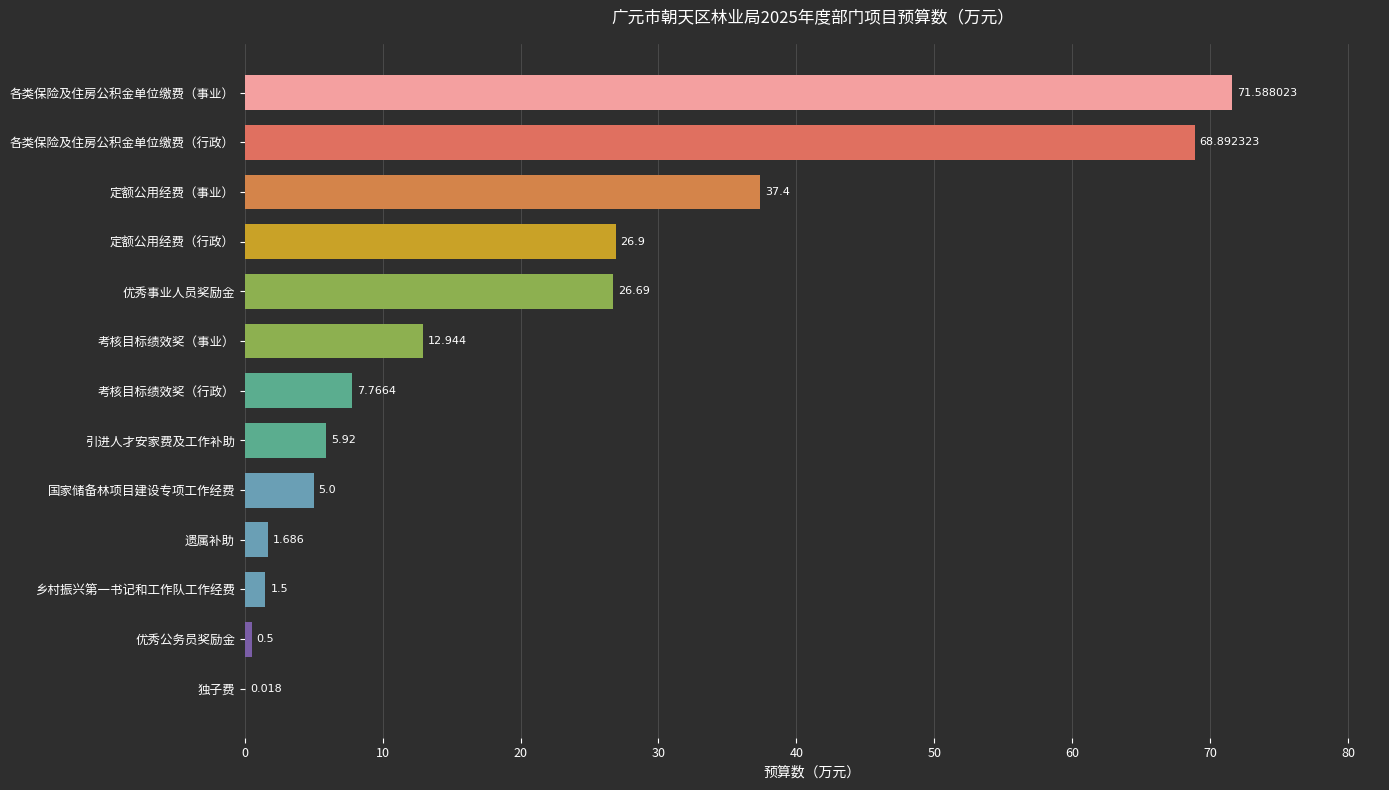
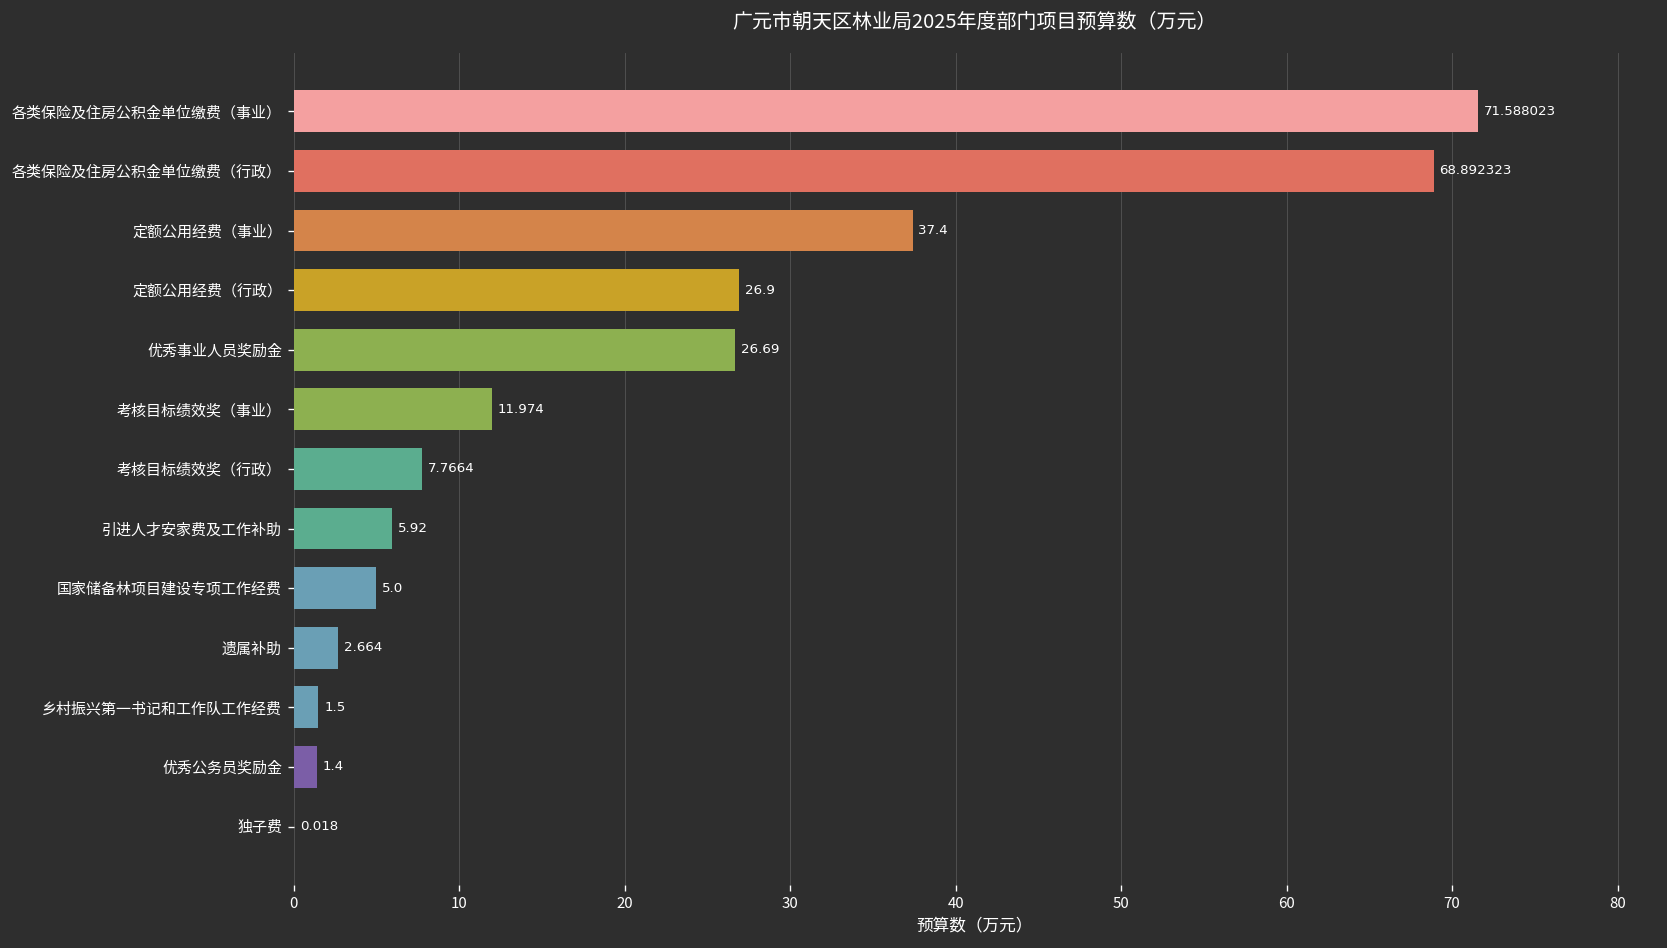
考核目标绩效奖（事业）: 12.944 -> 11.974
遗属补助: 1.686 -> 2.664
优秀公务员奖励金: 0.5 -> 1.4
